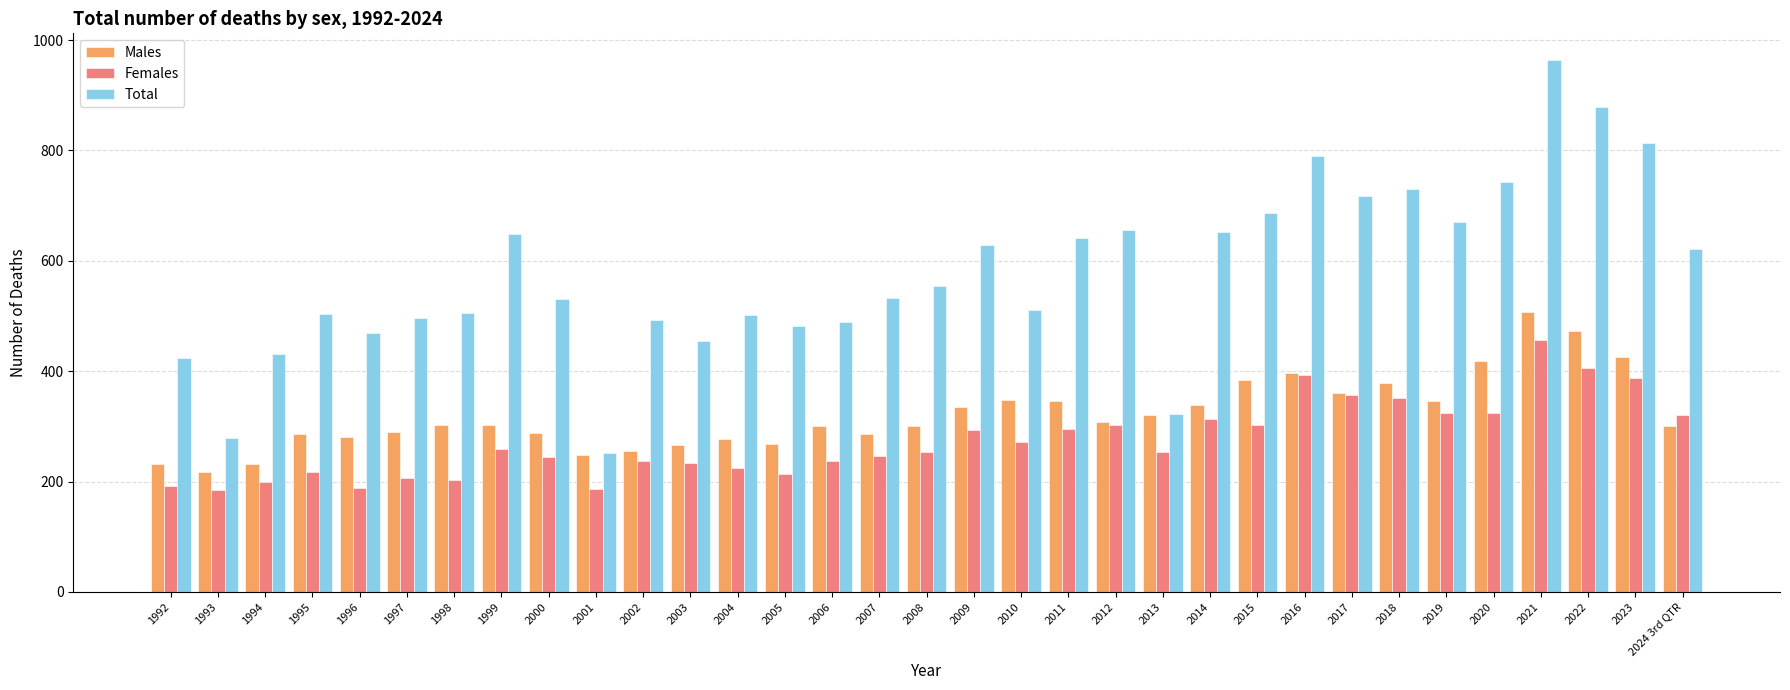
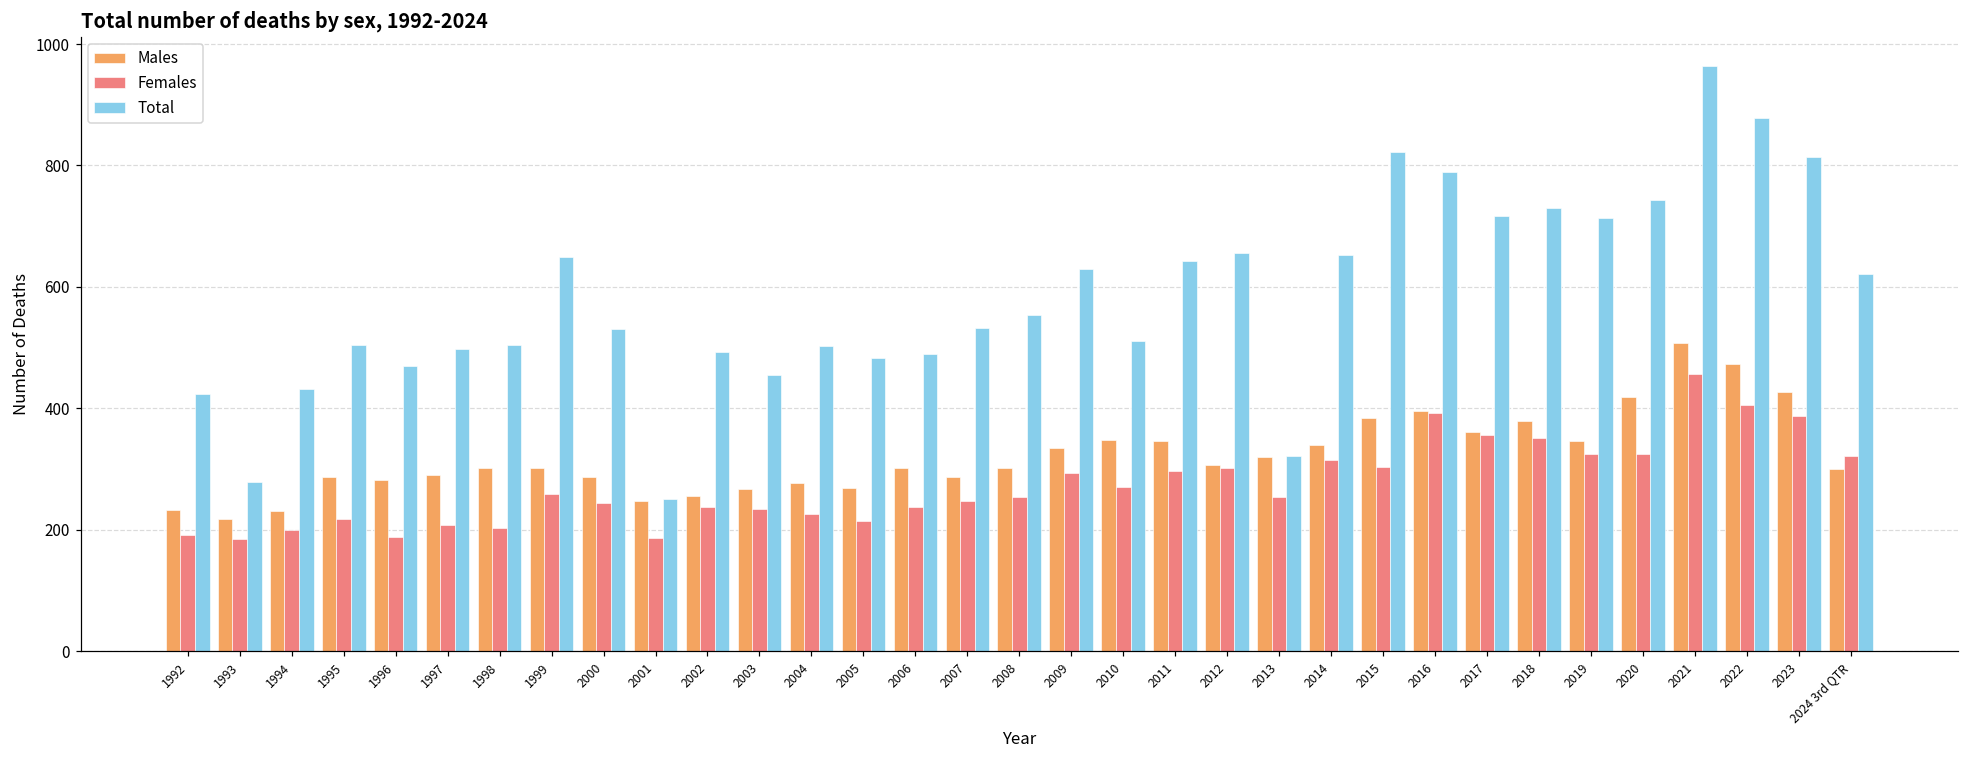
Total, 2015: 690 -> 820
Total, 2019: 670 -> 710
